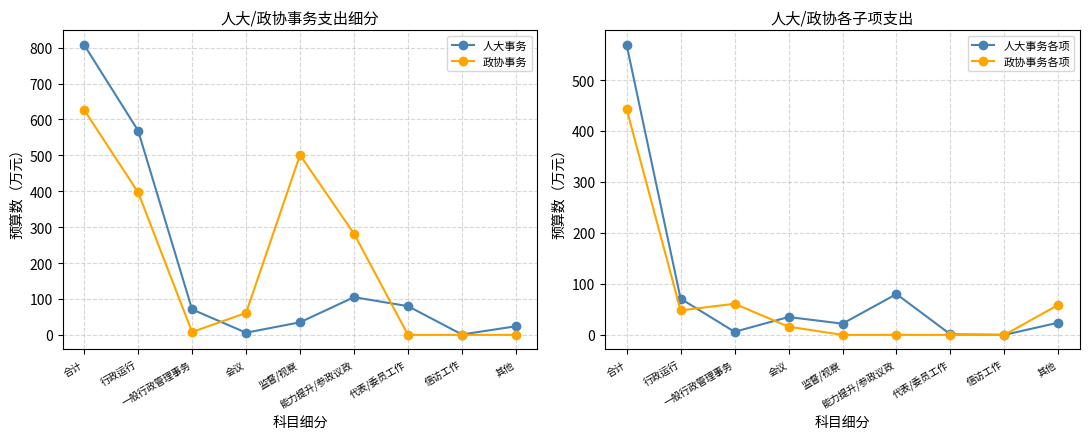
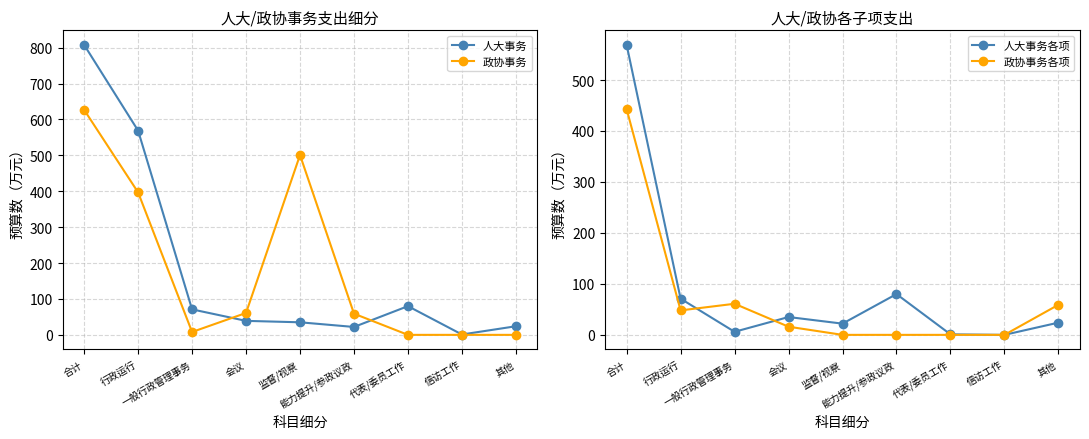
人大/政协事务支出细分, 人大事务, 会议: 10 -> 40
人大/政协事务支出细分, 人大事务, 能力提升/参政议政: 110 -> 20
人大/政协事务支出细分, 政协事务, 能力提升/参政议政: 280 -> 60
